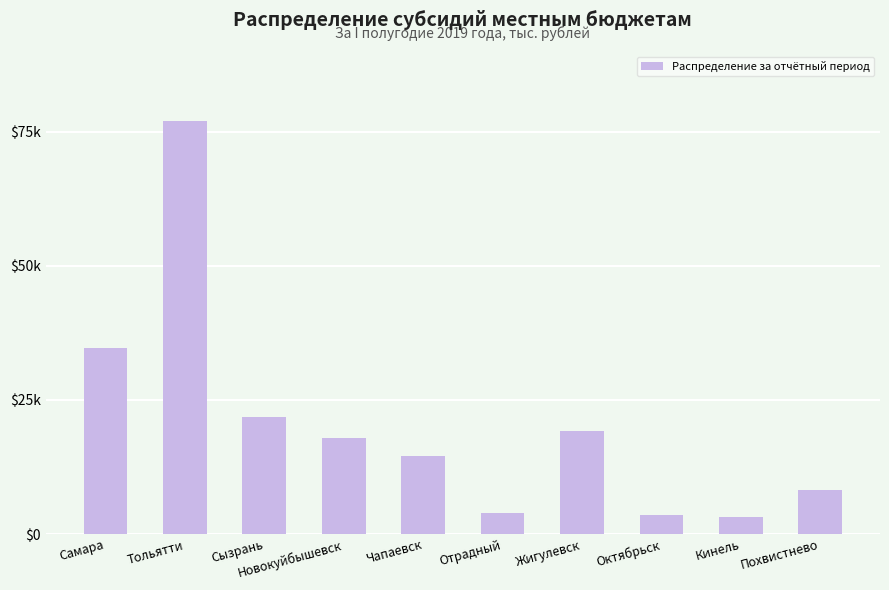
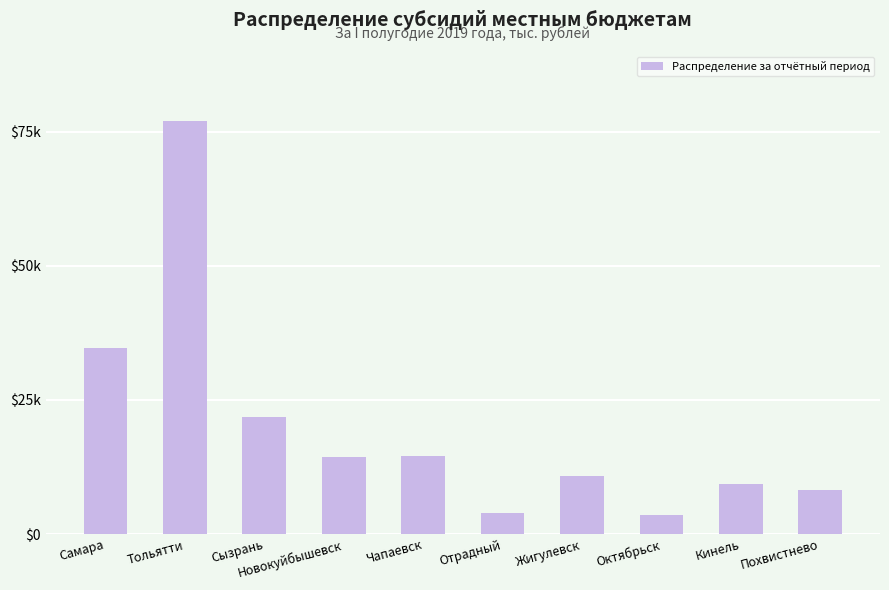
Новокуйбышевск: $18000 -> $14000
Жигулевск: $19000 -> $11000
Кинель: $3000 -> $9000
